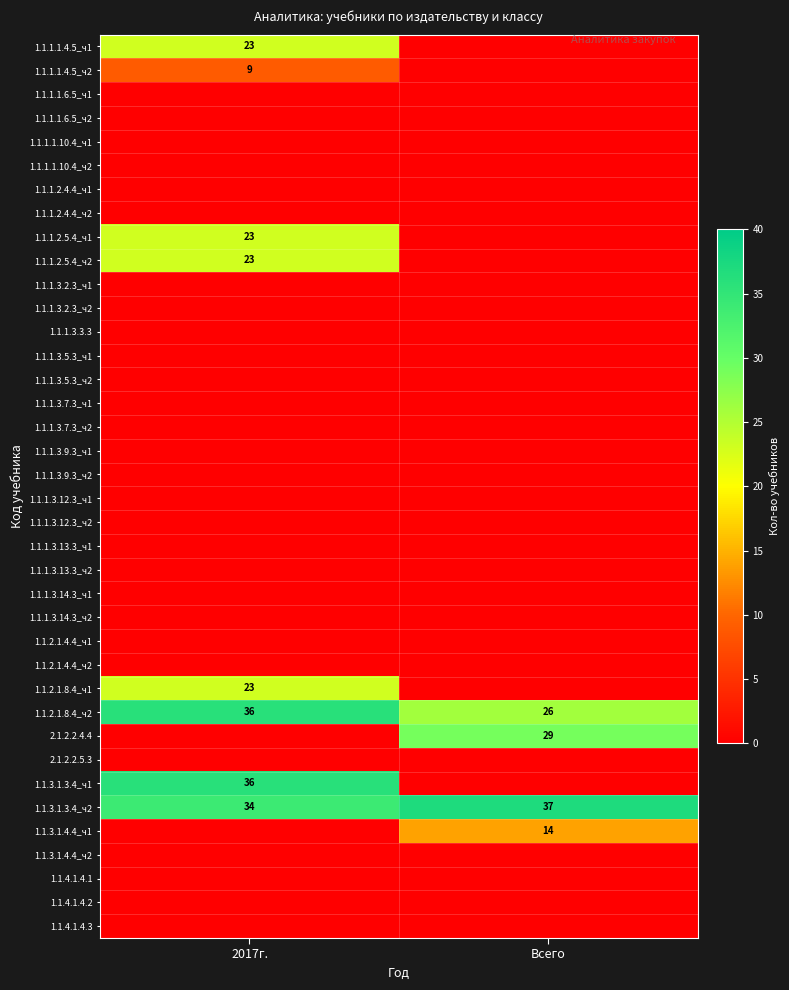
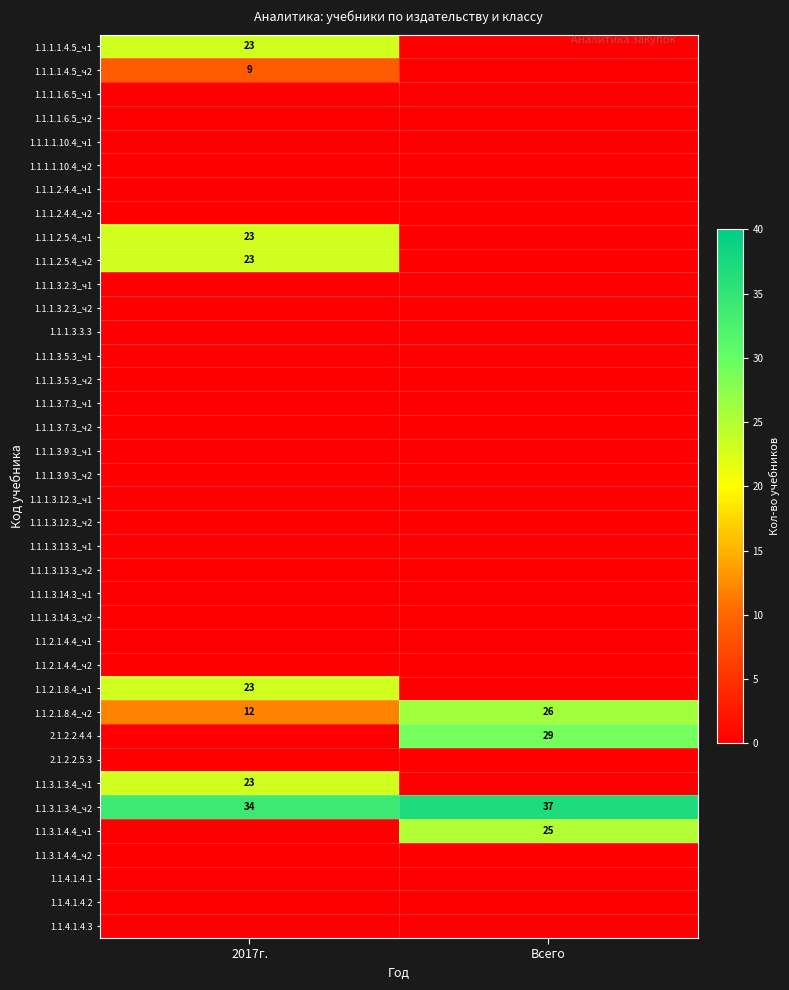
1.1.2.1.8.4_ч2, 2017г.: 36 -> 12
1.1.3.1.3.4_ч1, 2017г.: 36 -> 23
1.1.3.1.4.4_ч1, Всего: 14 -> 25
